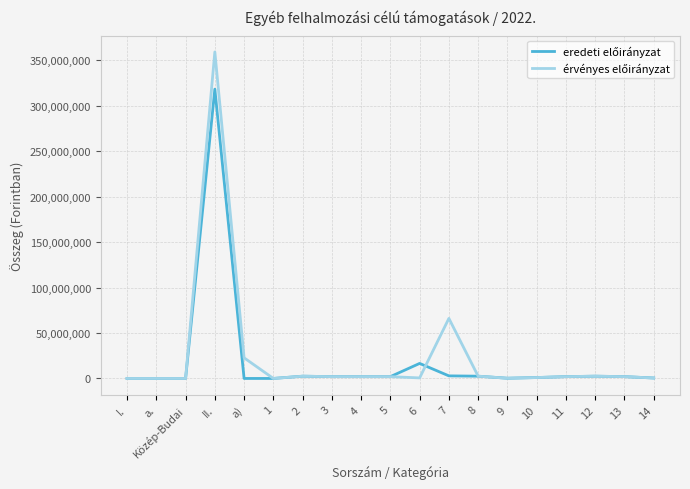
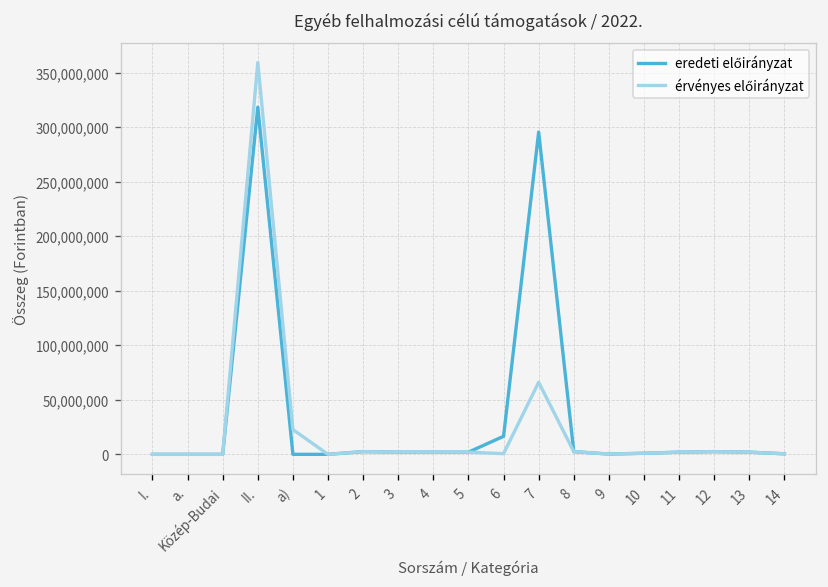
eredeti előirányzat, 7: 0 -> 300,000,000
